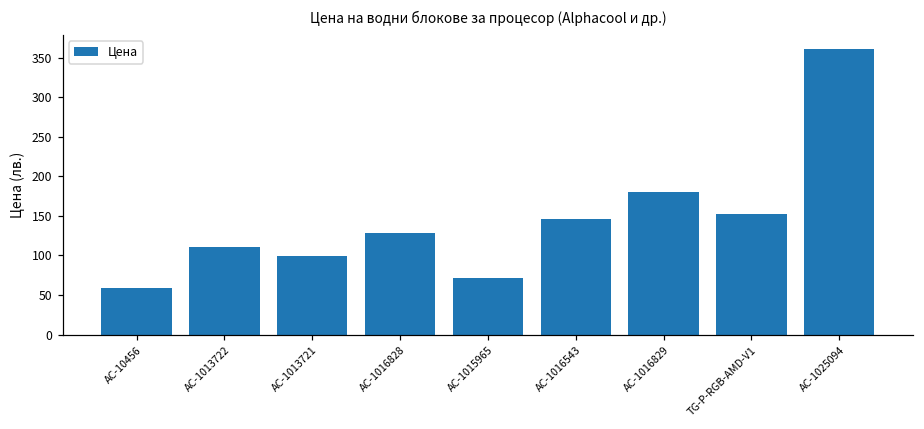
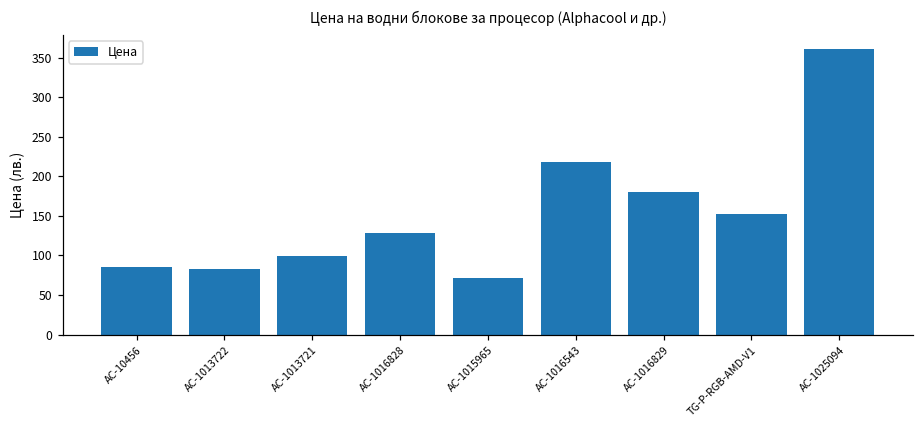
AC-10456: 60 -> 90
AC-1013722: 110 -> 80
AC-1016543: 150 -> 220
